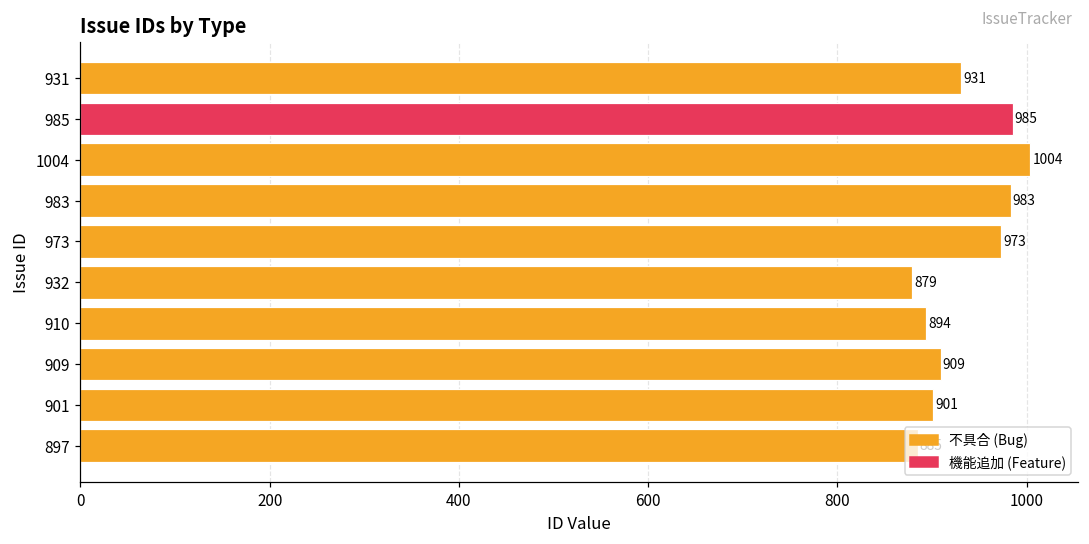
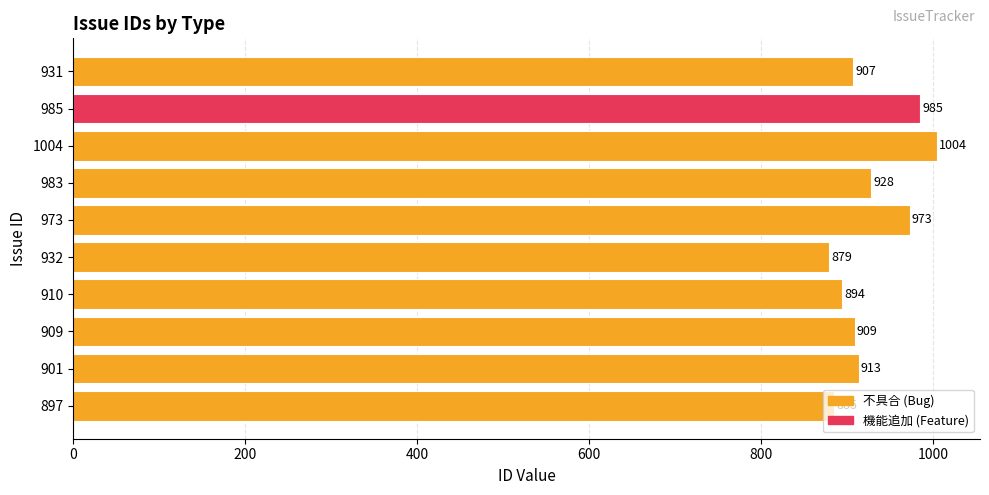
931: 931 -> 907
983: 983 -> 928
901: 901 -> 913
